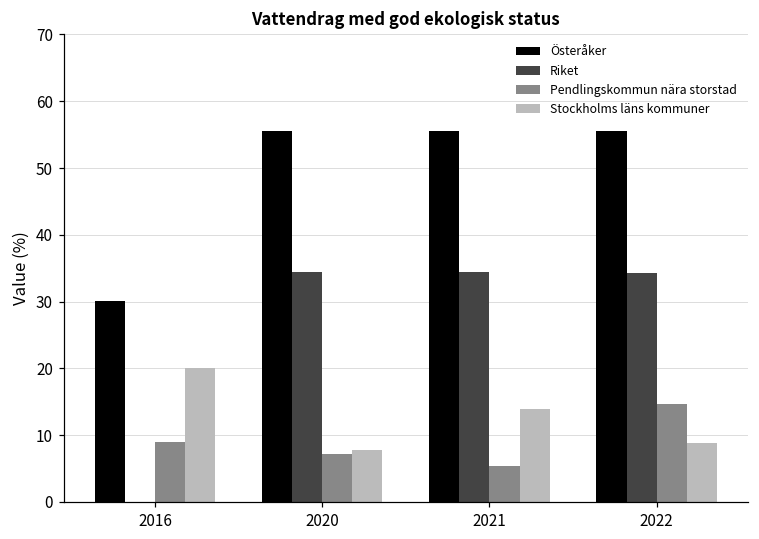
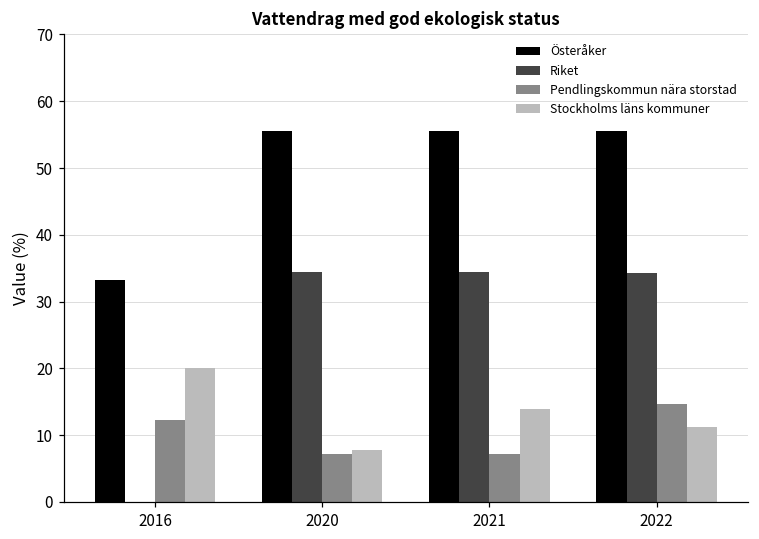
Österåker, 2016: 30 -> 33
Pendlingskommun nära storstad, 2016: 9 -> 12
Pendlingskommun nära storstad, 2021: 5 -> 7
Stockholms läns kommuner, 2022: 9 -> 11
